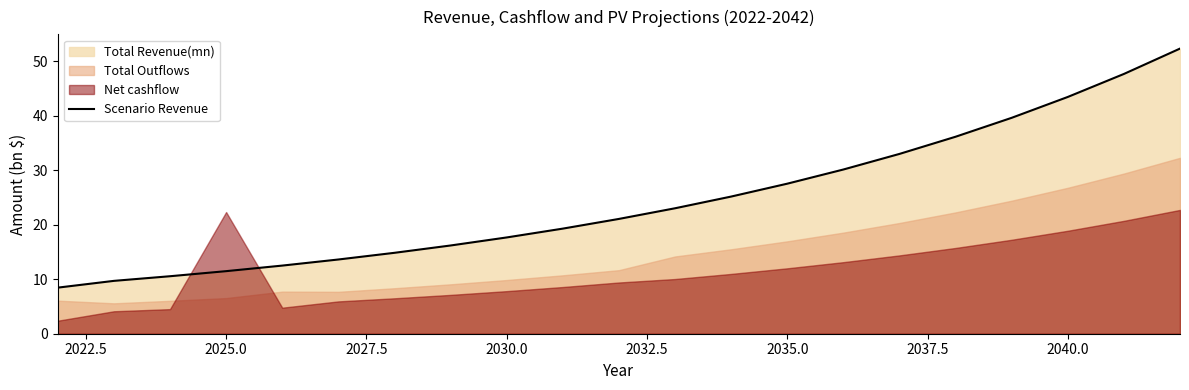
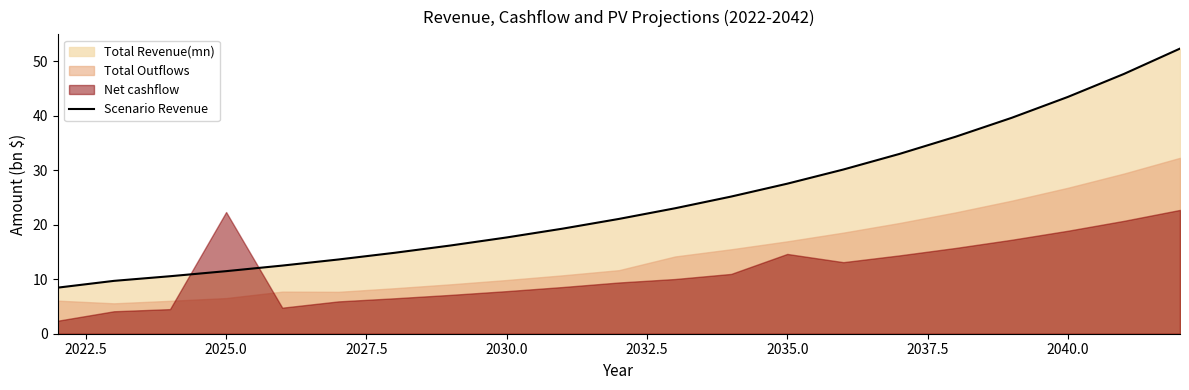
Net cashflow, 2035.0: 12 -> 15
